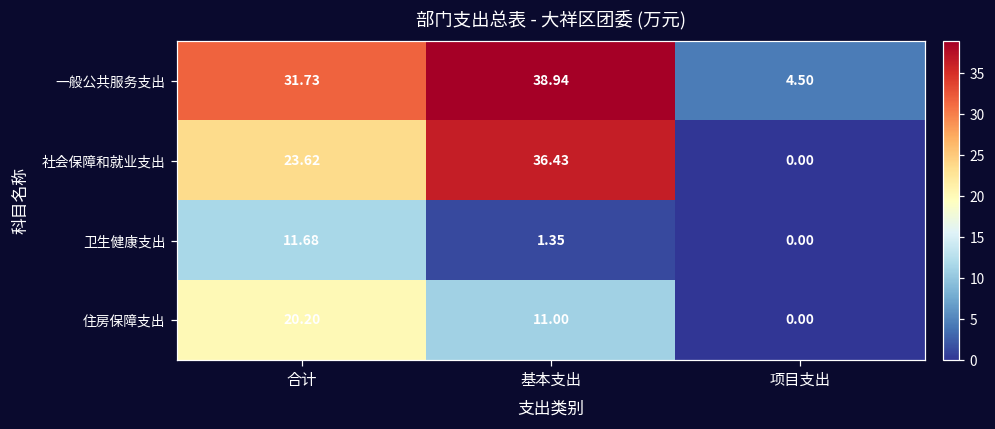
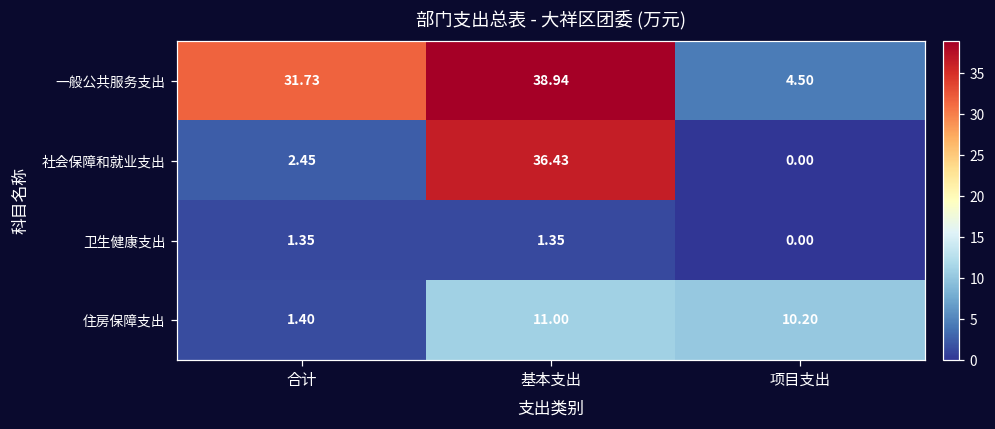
社会保障和就业支出, 合计: 23.62 -> 2.45
卫生健康支出, 合计: 11.68 -> 1.35
住房保障支出, 合计: 20.20 -> 1.40
住房保障支出, 项目支出: 0.00 -> 10.20
